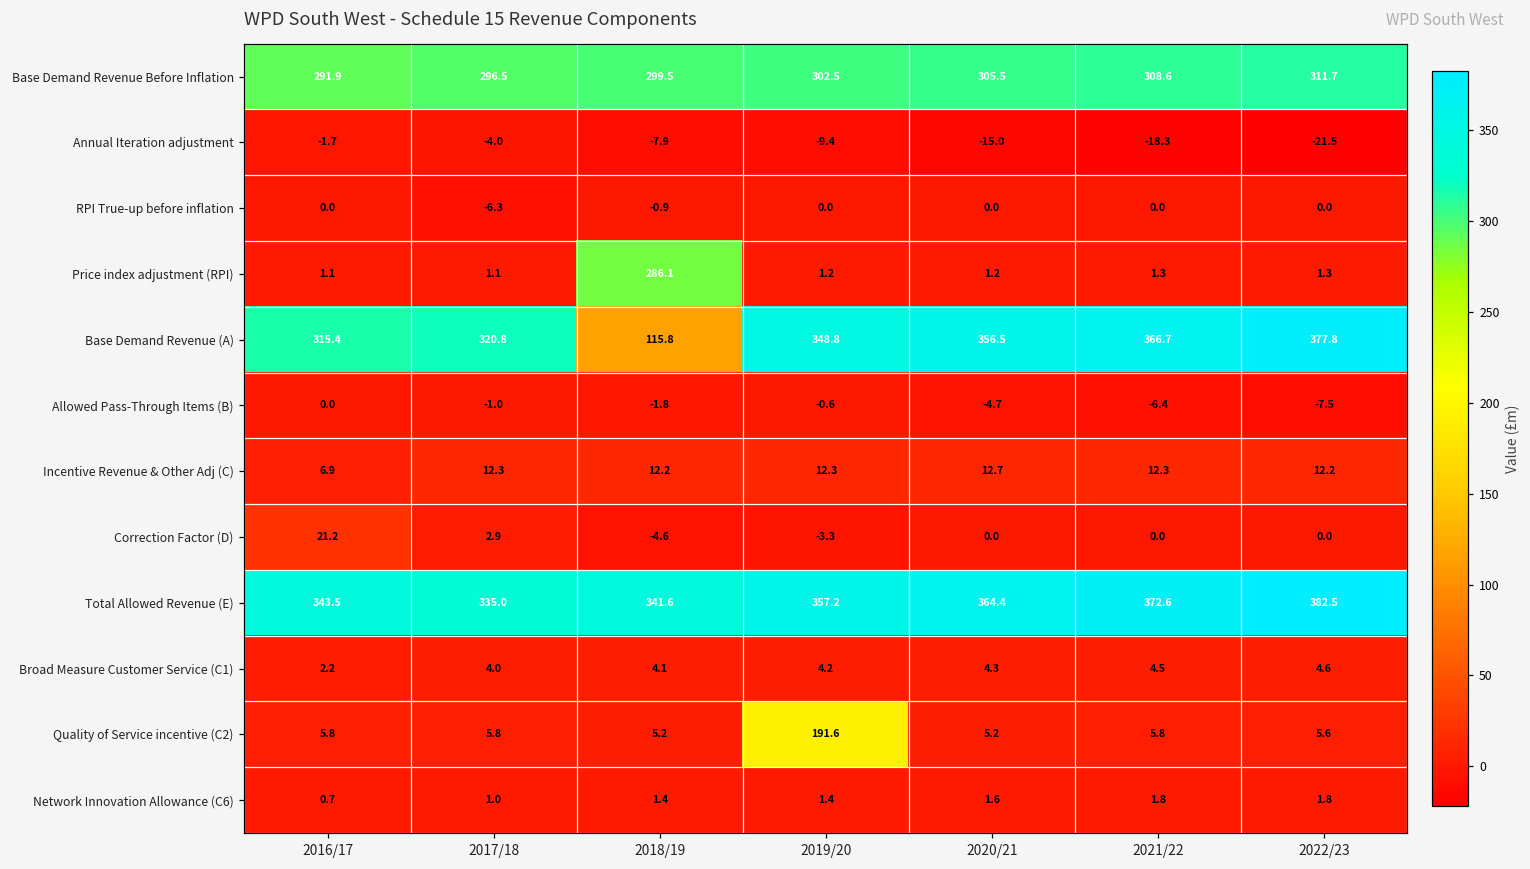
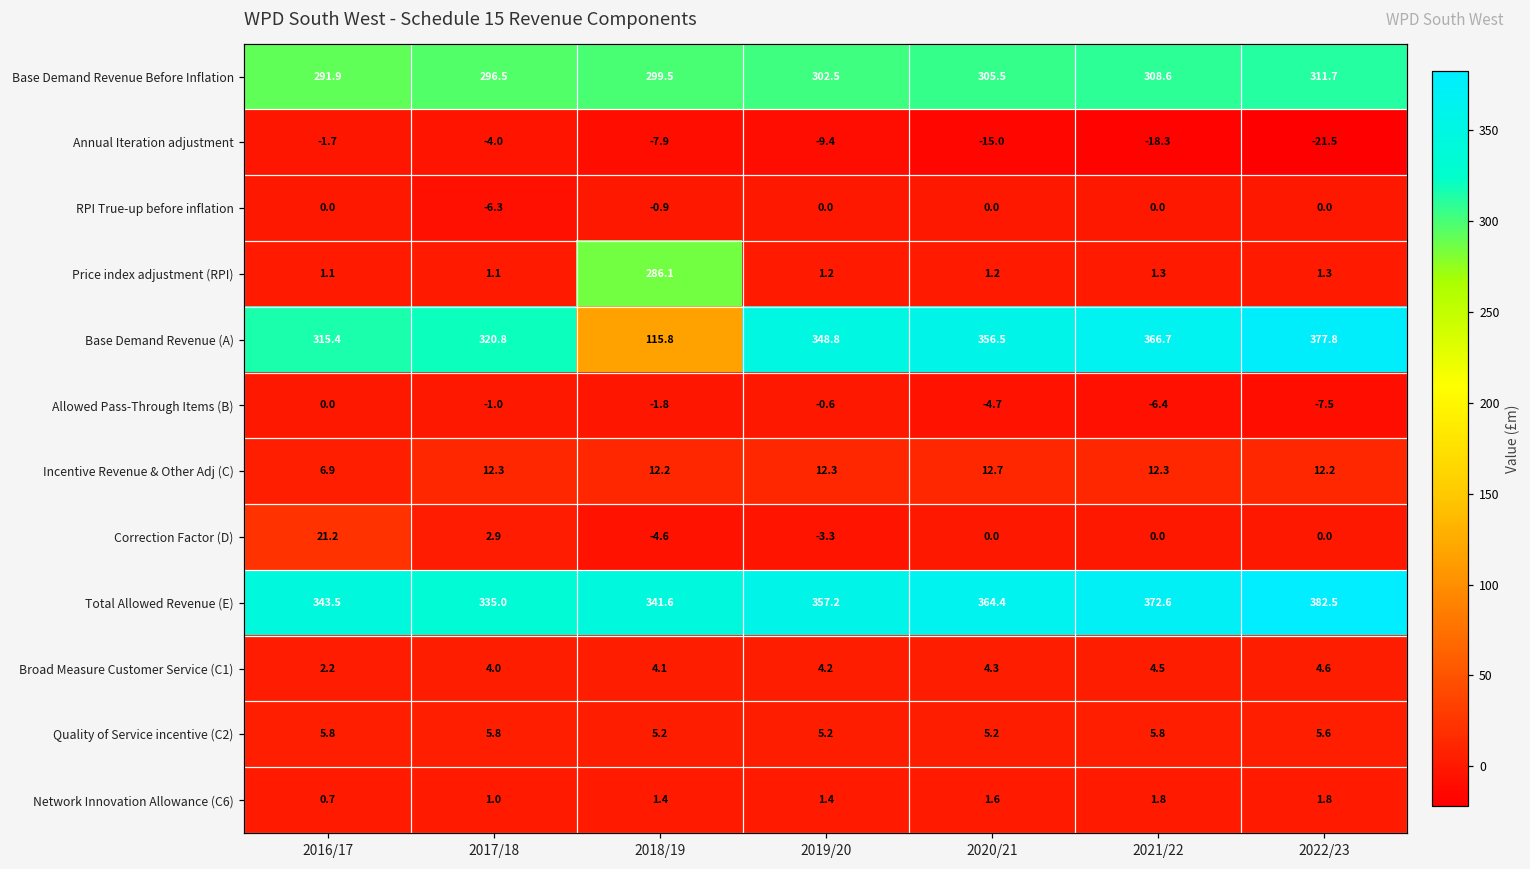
Quality of Service incentive (C2), 2019/20: 191.6 -> 5.2
